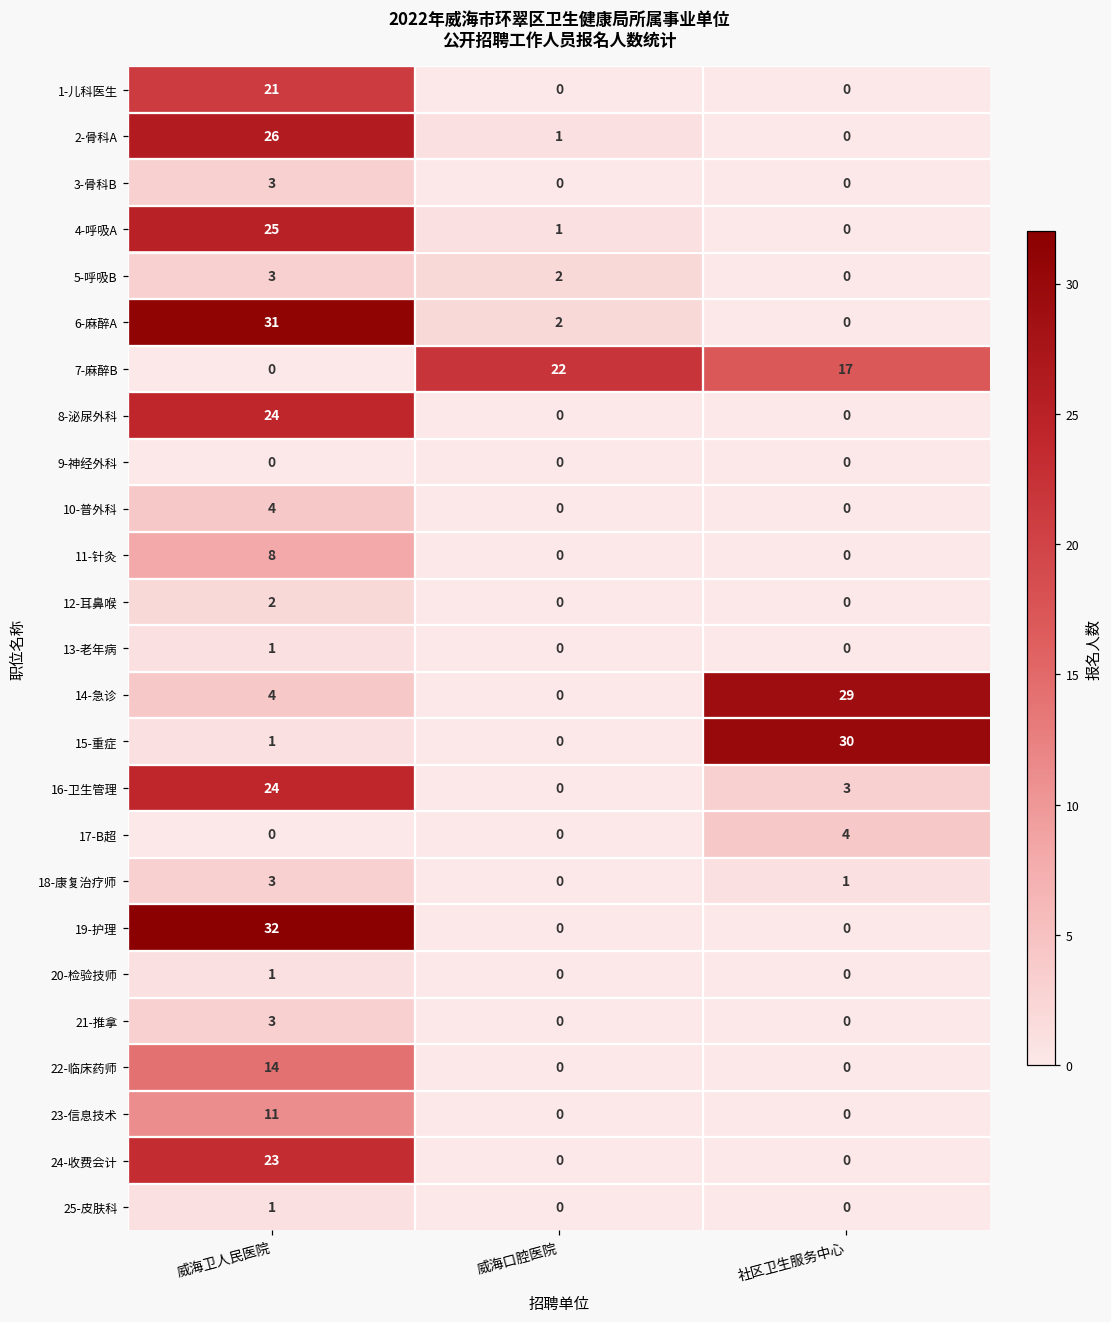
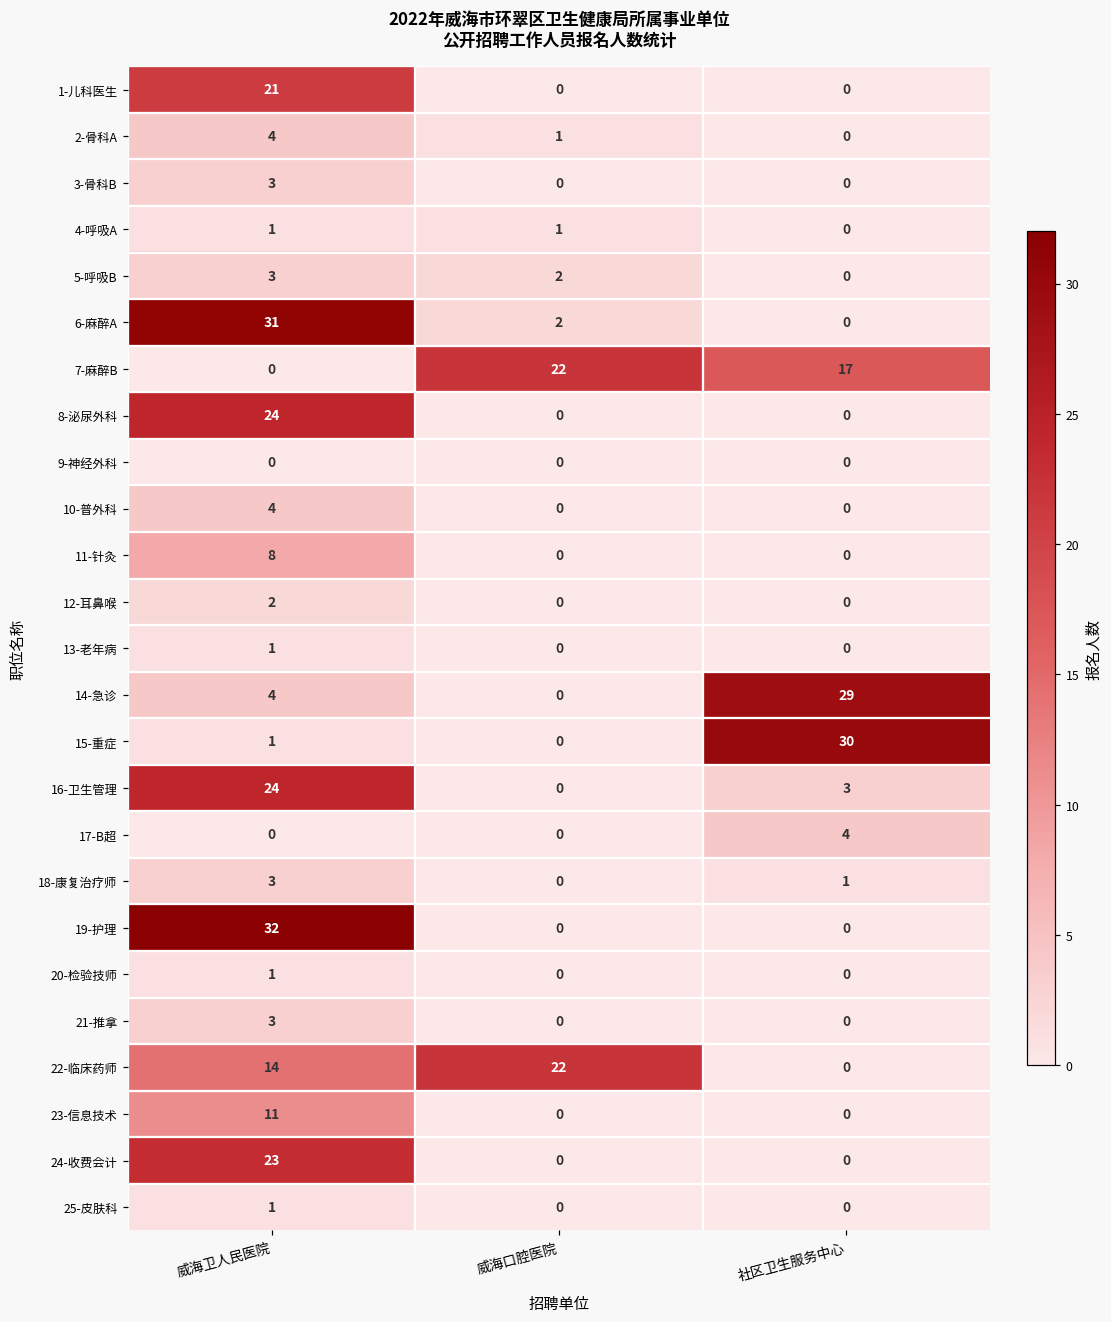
2-骨科A, 威海卫人民医院: 26 -> 4
4-呼吸A, 威海卫人民医院: 25 -> 1
22-临床药师, 威海口腔医院: 0 -> 22
